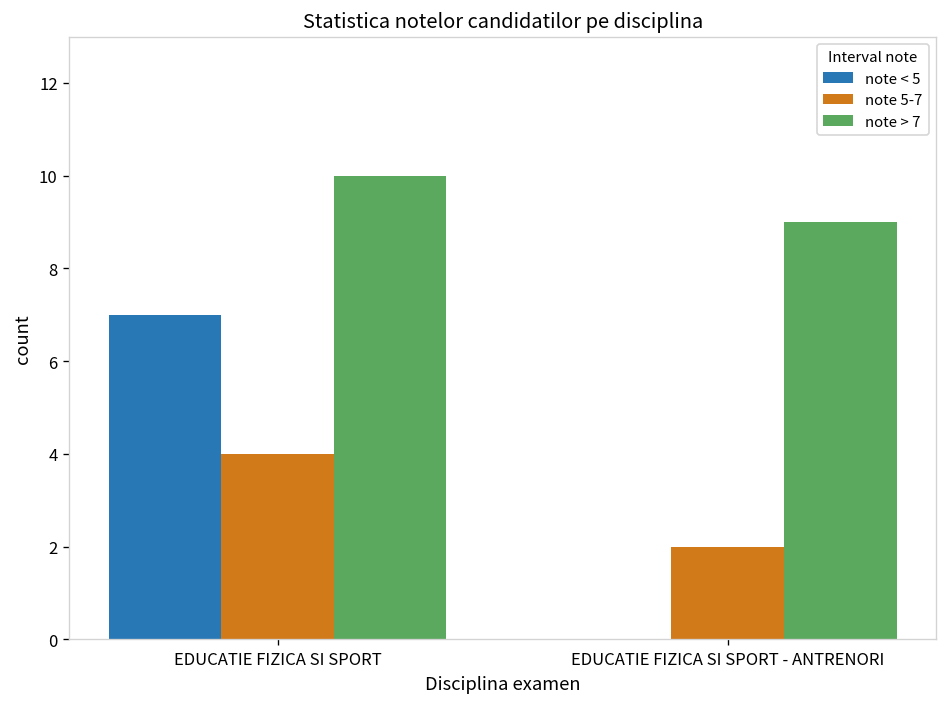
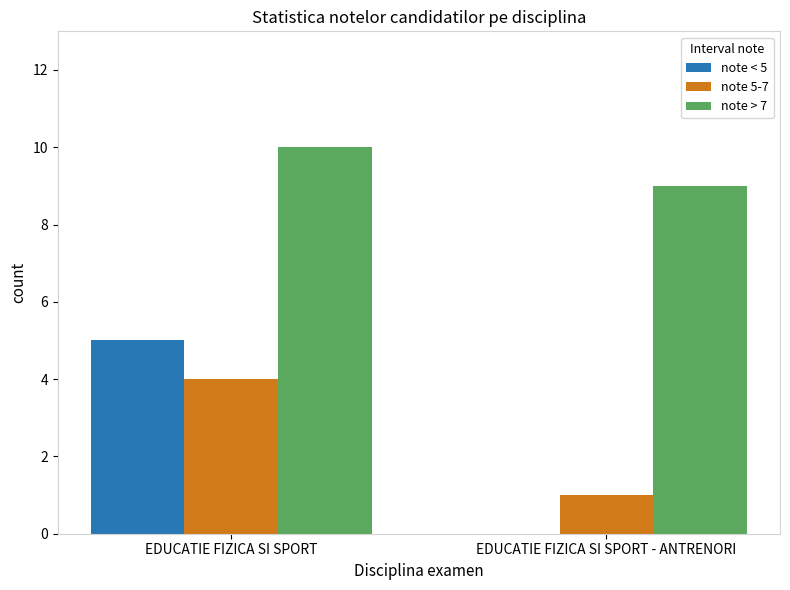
note < 5, EDUCATIE FIZICA SI SPORT: 7 -> 5
note 5-7, EDUCATIE FIZICA SI SPORT - ANTRENORI: 2 -> 1
